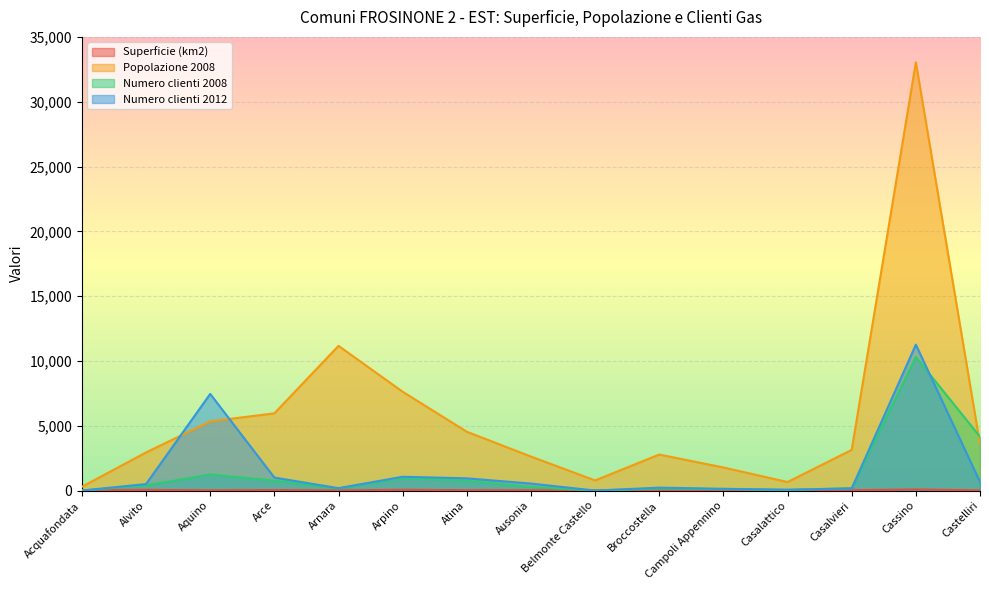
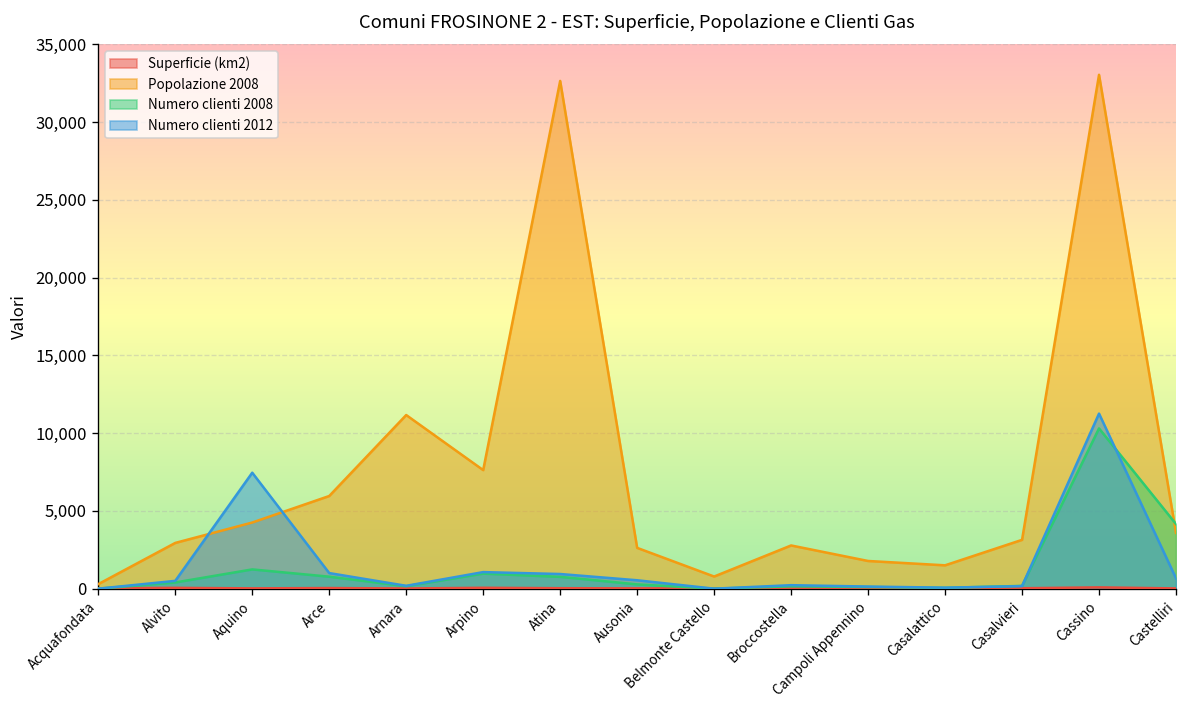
Popolazione 2008, Aquino: 5,300 -> 4,300
Popolazione 2008, Atina: 4,500 -> 32,600
Popolazione 2008, Casalattico: 700 -> 1,500
